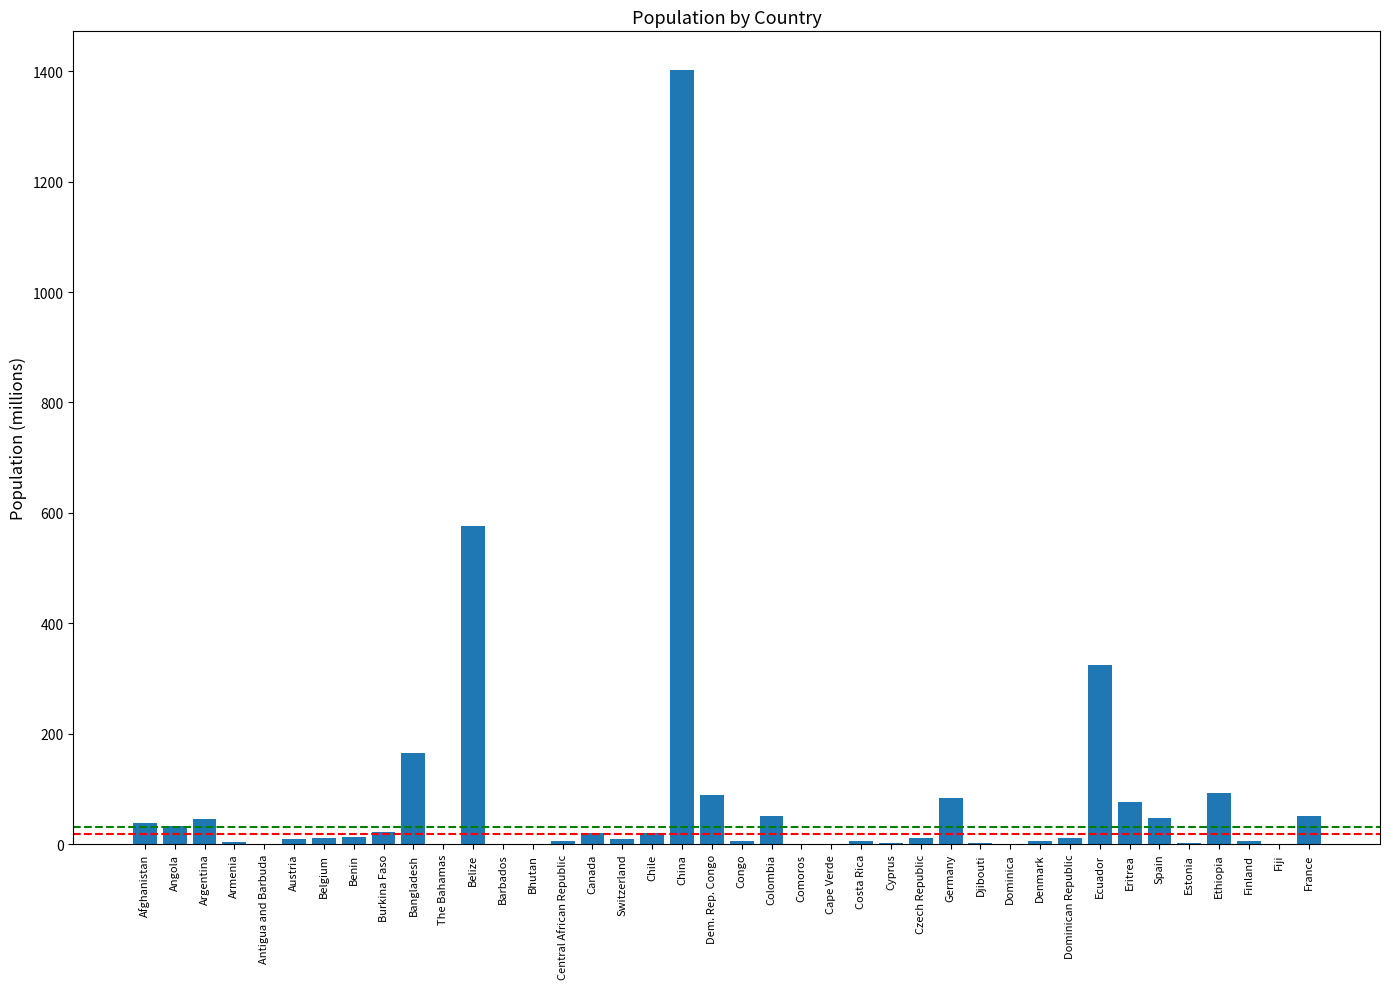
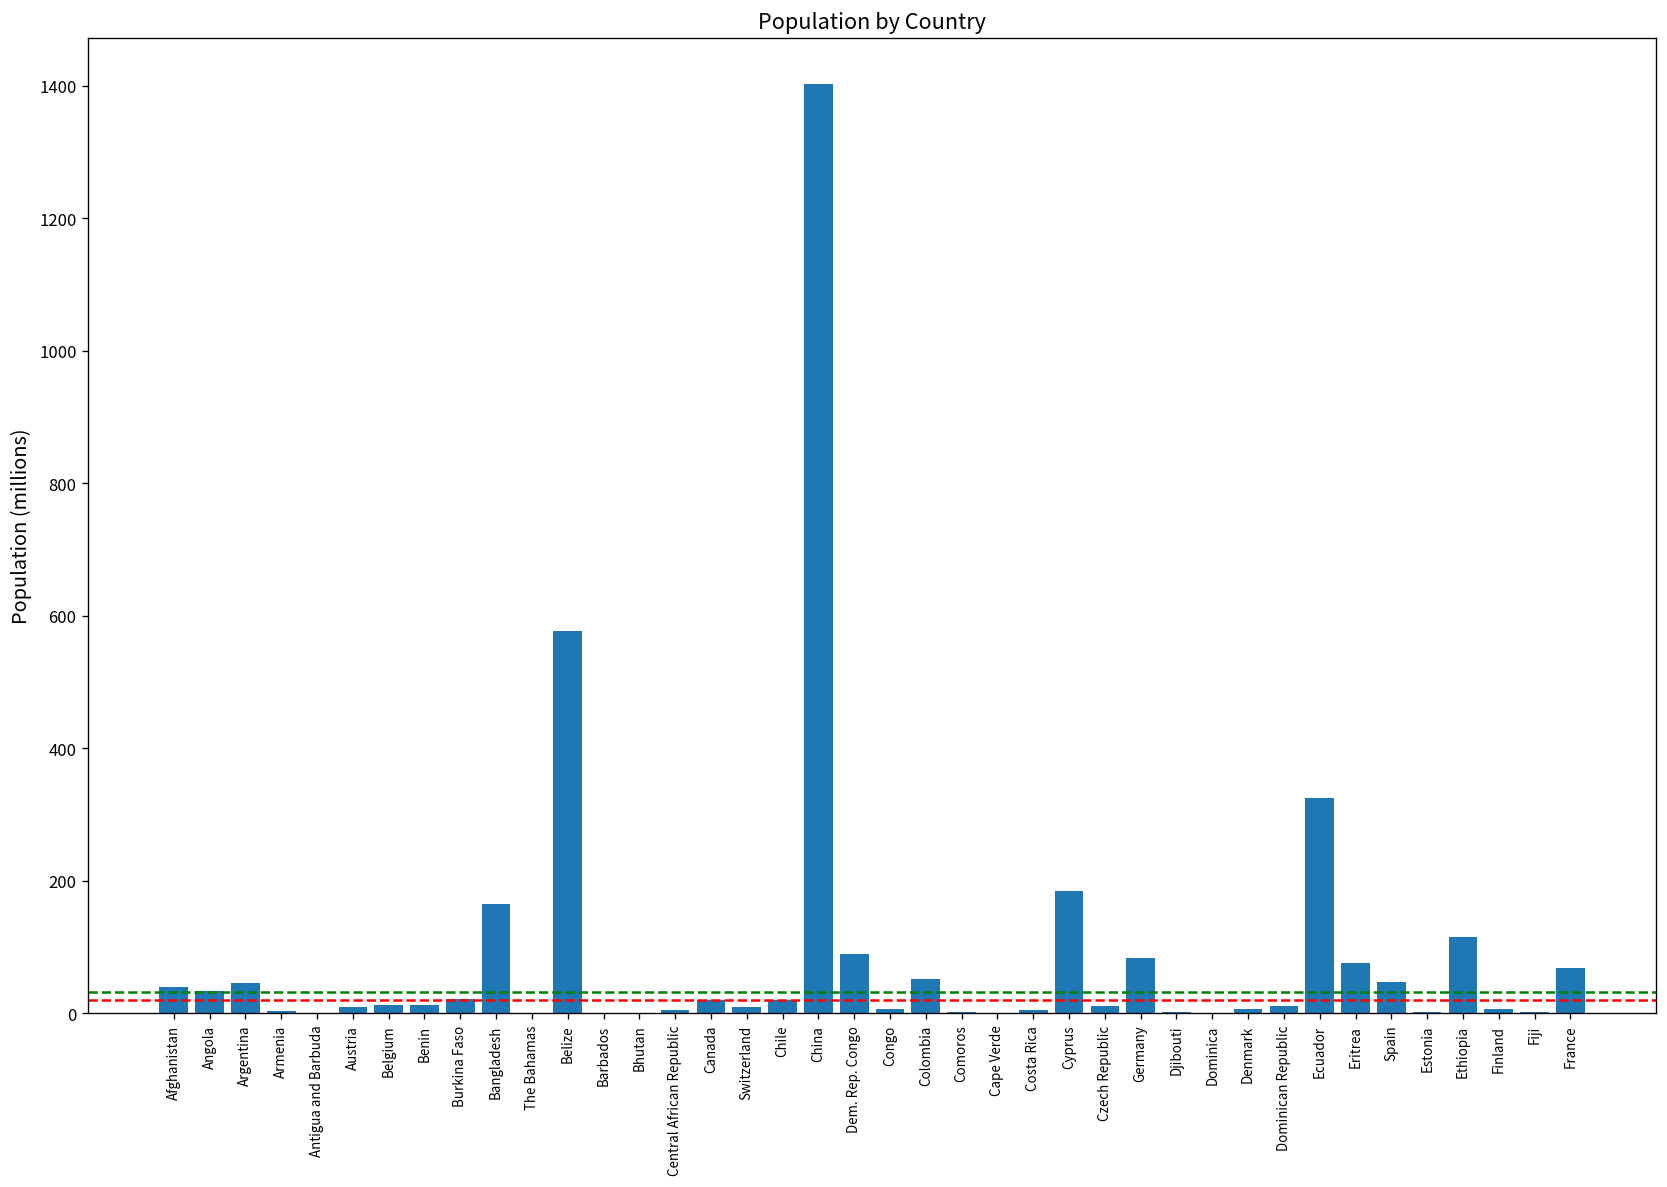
Cyprus: 0 -> 180
Ethiopia: 90 -> 110
France: 50 -> 70
